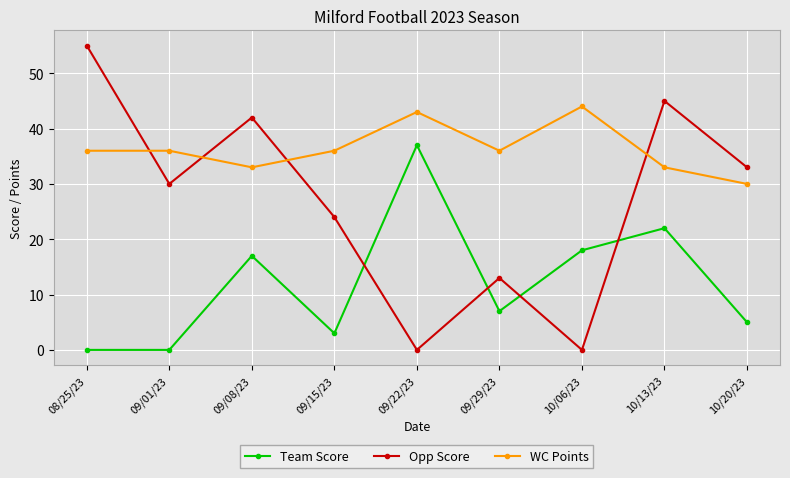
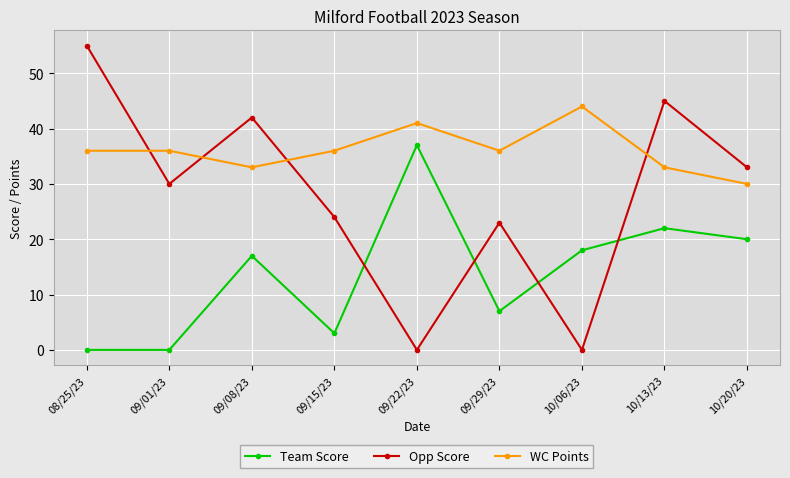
WC Points, 09/22/23: 43 -> 41
Opp Score, 09/29/23: 13 -> 23
Team Score, 10/20/23: 5 -> 20
